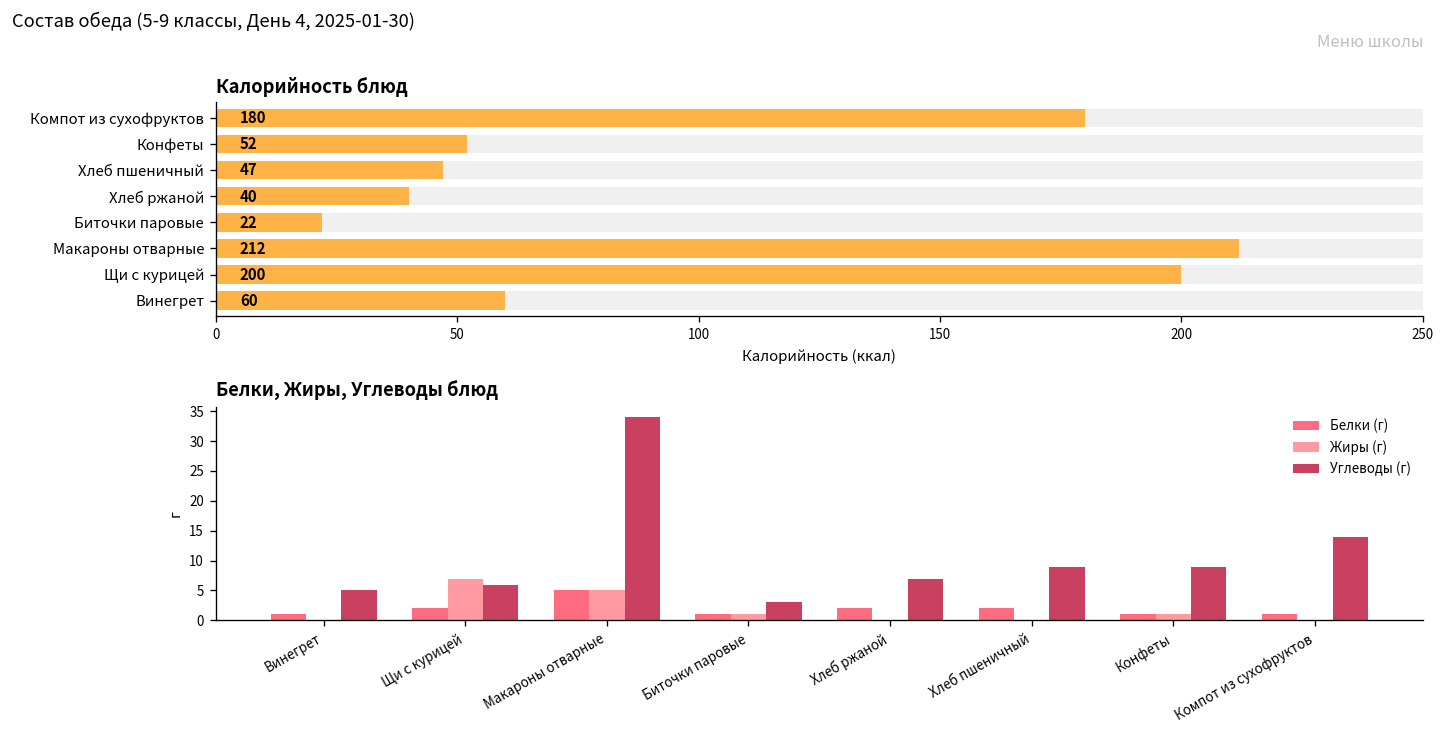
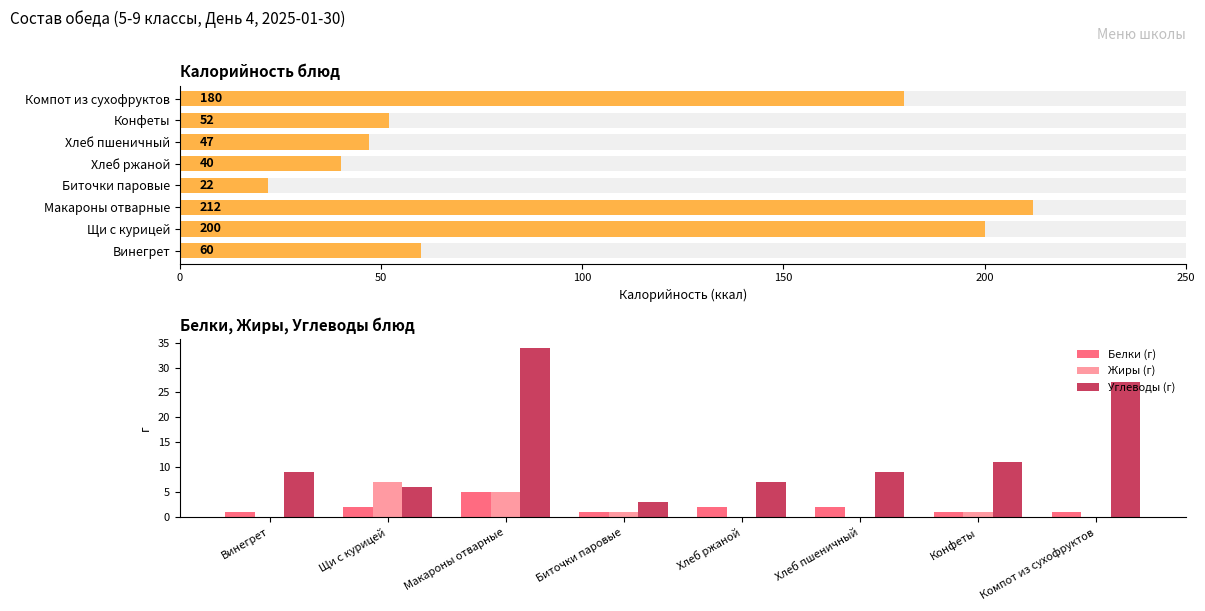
Белки, Жиры, Углеводы блюд, Углеводы (г), Винегрет: 5 -> 9
Белки, Жиры, Углеводы блюд, Углеводы (г), Конфеты: 9 -> 11
Белки, Жиры, Углеводы блюд, Углеводы (г), Компот из сухофруктов: 14 -> 27
